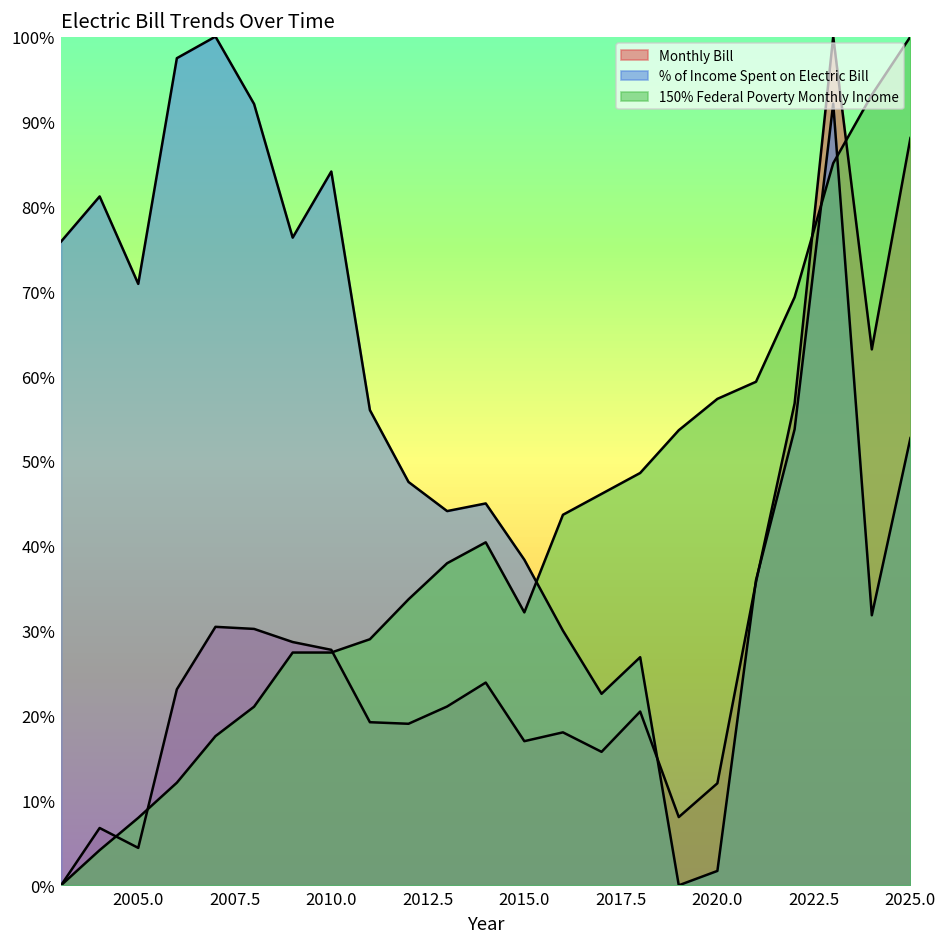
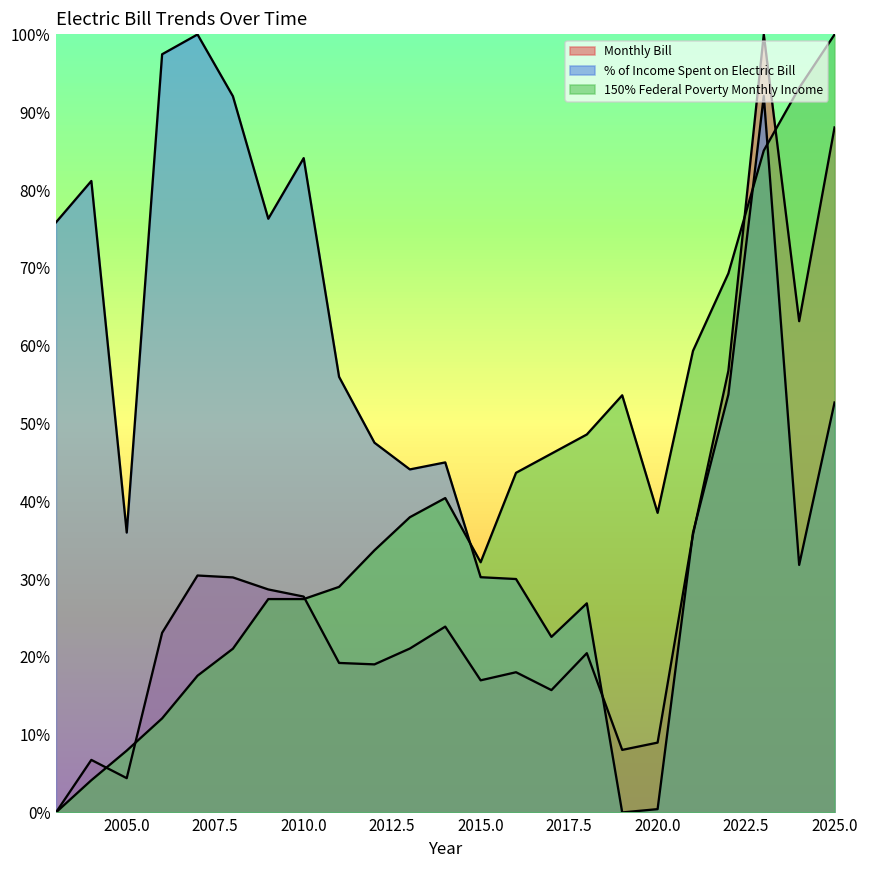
% of Income Spent on Electric Bill, 2005.0: 71% -> 36%
% of Income Spent on Electric Bill, 2015.0: 38% -> 30%
Monthly Bill, 2020.0: 12% -> 9%
% of Income Spent on Electric Bill, 2020.0: 2% -> 0%
150% Federal Poverty Monthly Income, 2020.0: 57% -> 39%
